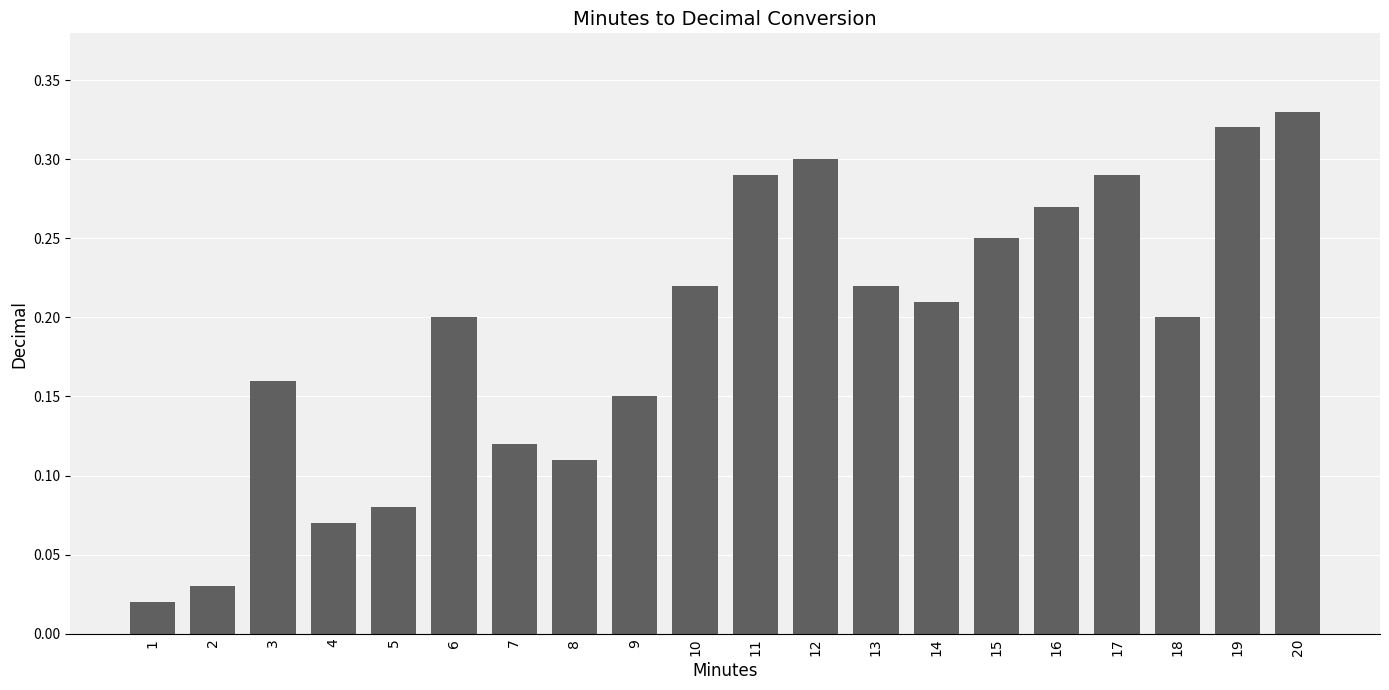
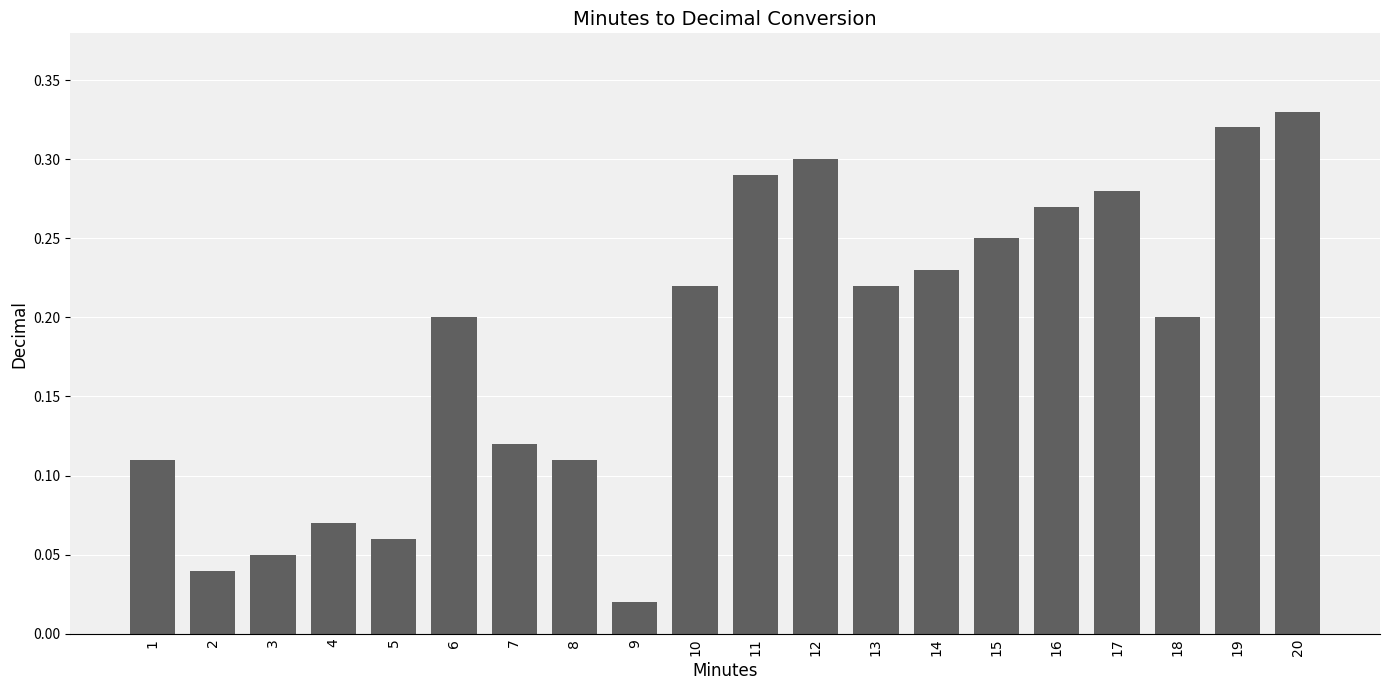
1: 0.02 -> 0.11
2: 0.03 -> 0.04
3: 0.16 -> 0.05
5: 0.08 -> 0.06
9: 0.15 -> 0.02
14: 0.21 -> 0.23
17: 0.29 -> 0.28
